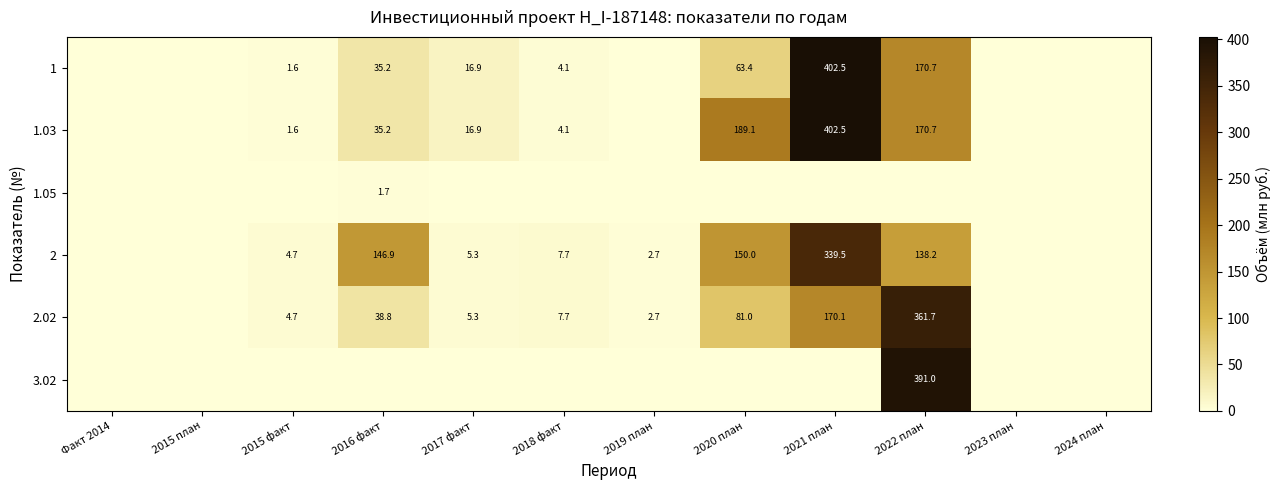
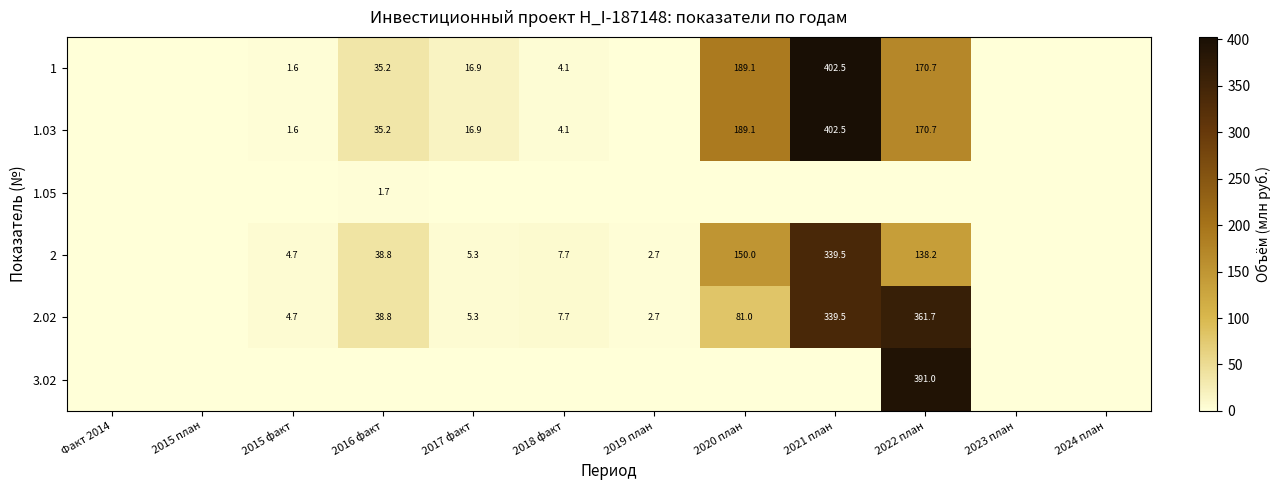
1, 2020 план: 63.4 -> 189.1
2, 2016 факт: 146.9 -> 38.8
2.02, 2021 план: 170.1 -> 339.5
